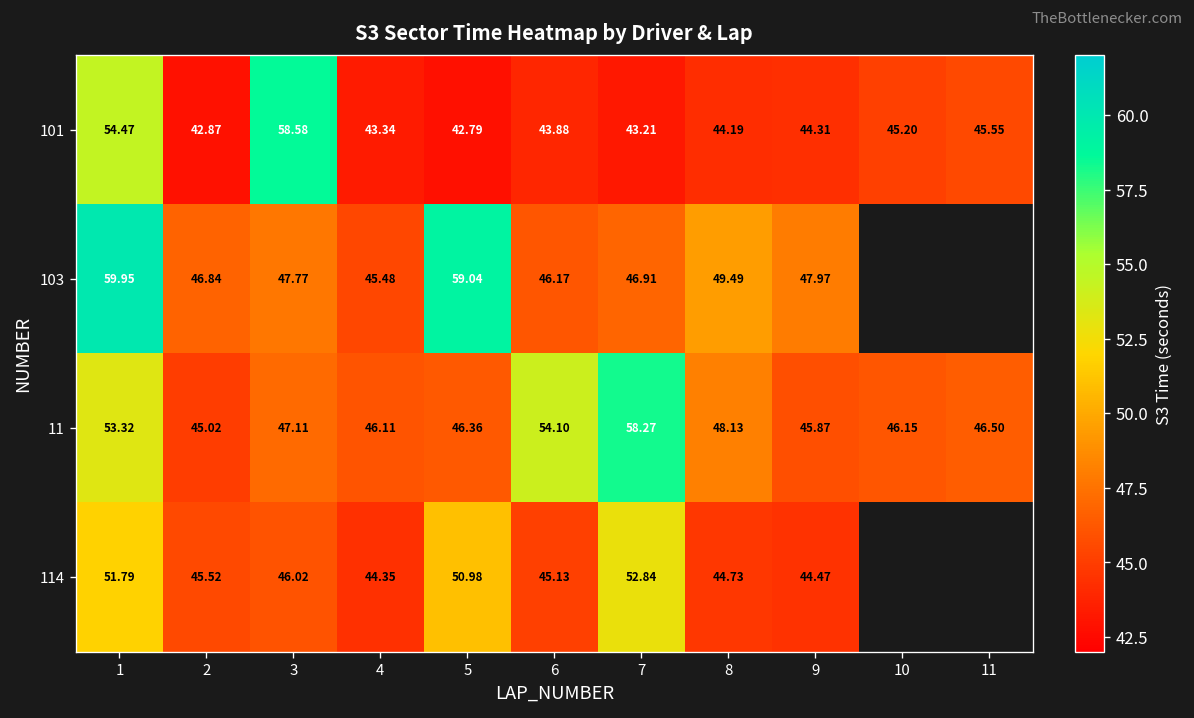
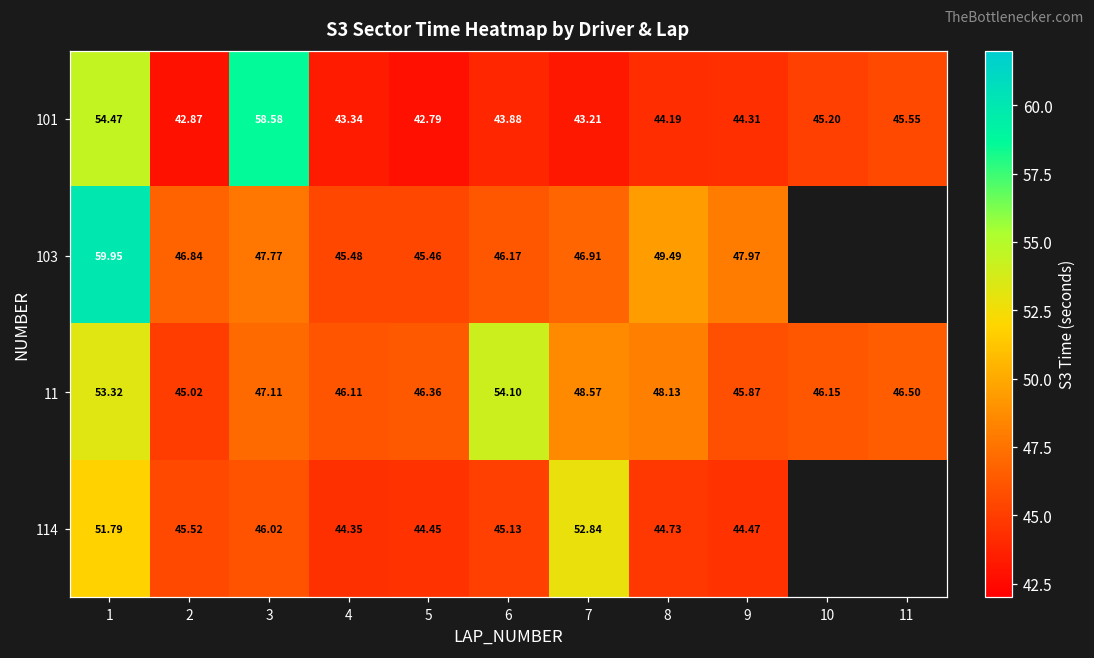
103, 5: 59.04 -> 45.46
11, 7: 58.27 -> 48.57
114, 5: 50.98 -> 44.45
